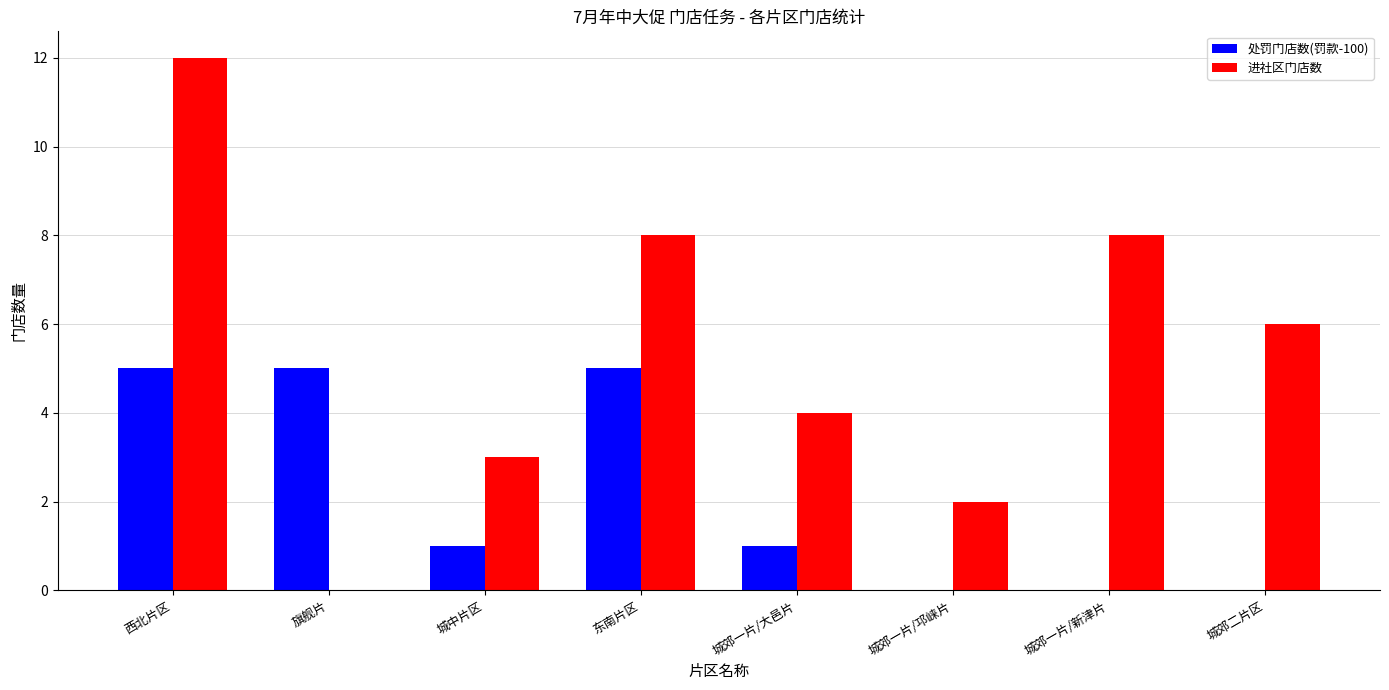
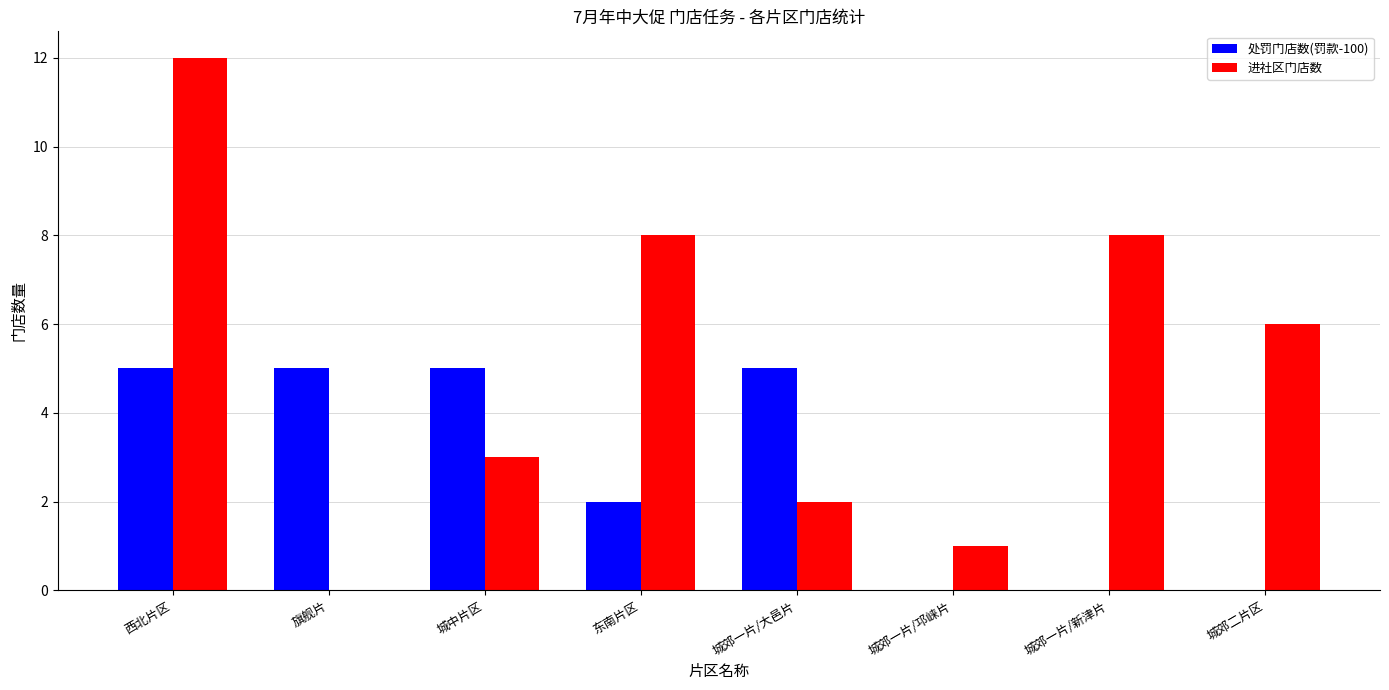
处罚门店数(罚款-100), 城中片区: 1 -> 5
处罚门店数(罚款-100), 东南片区: 5 -> 2
处罚门店数(罚款-100), 城郊一片/大邑片: 1 -> 5
进社区门店数, 城郊一片/大邑片: 4 -> 2
进社区门店数, 城郊一片/邛崃片: 2 -> 1
